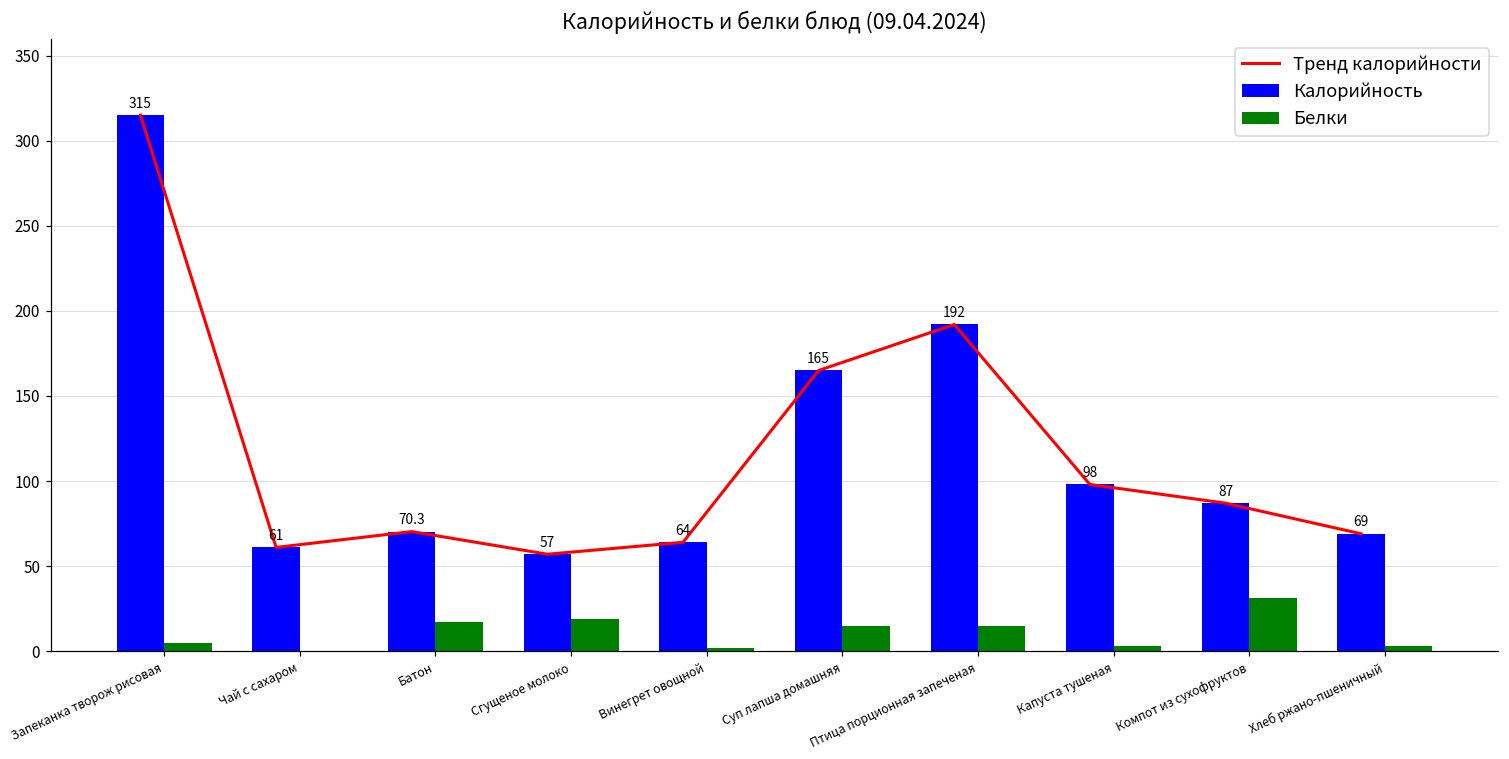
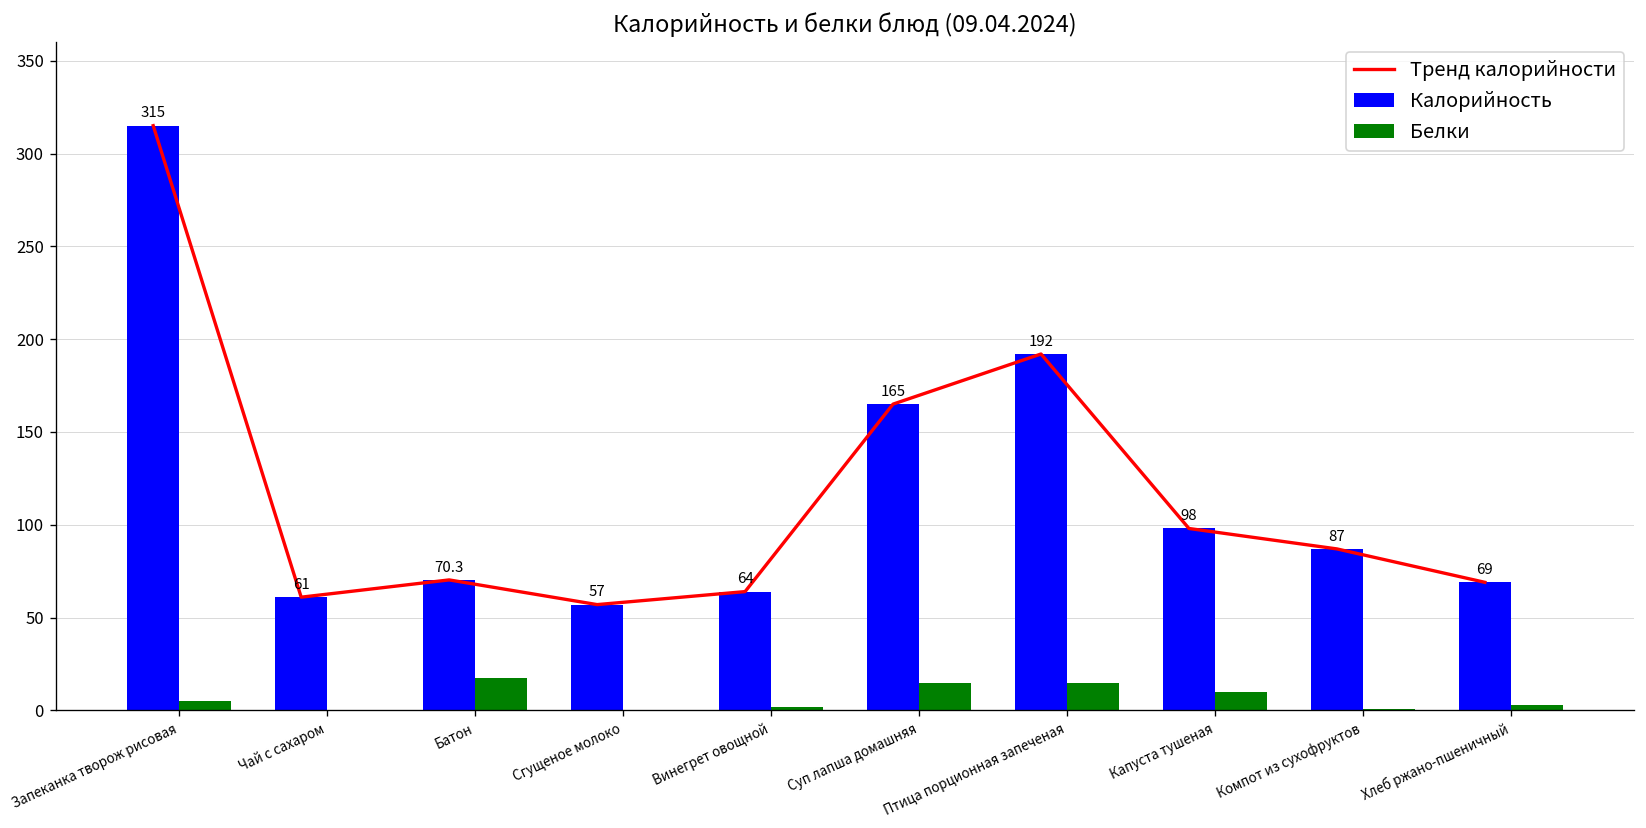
Белки, Сгущеное молоко: 19 -> 0
Белки, Капуста тушеная: 3 -> 10
Белки, Компот из сухофруктов: 31 -> 1
